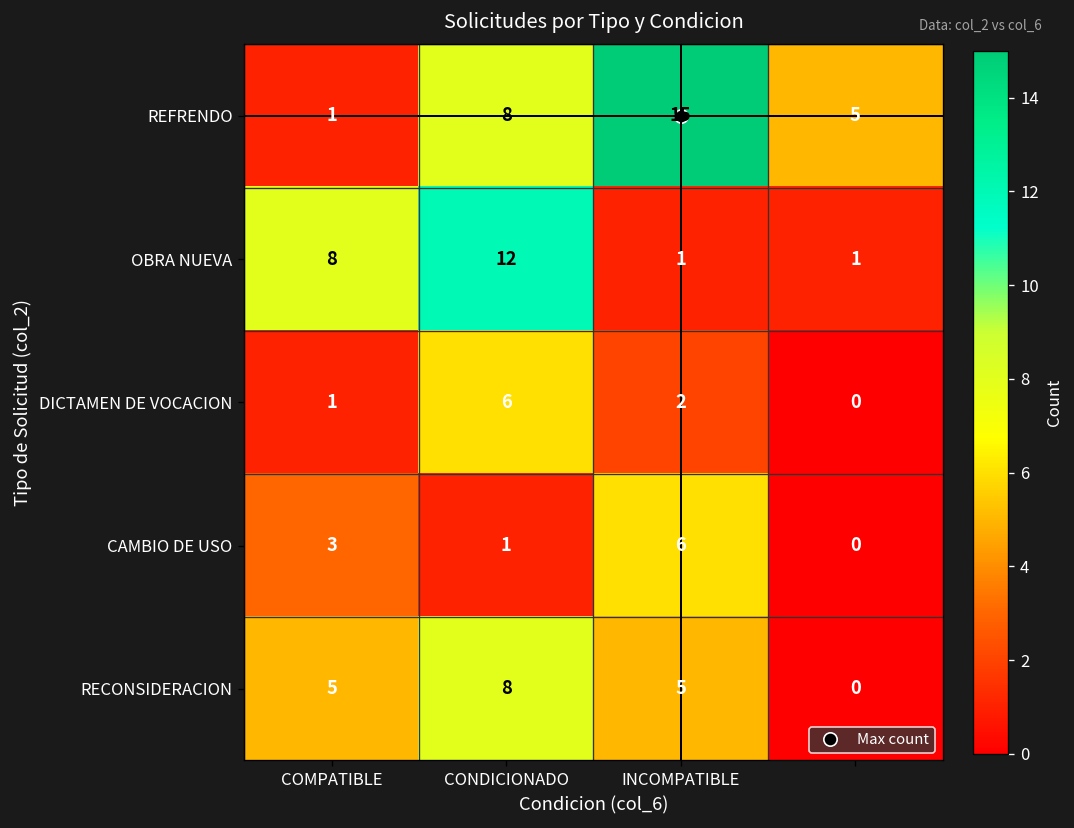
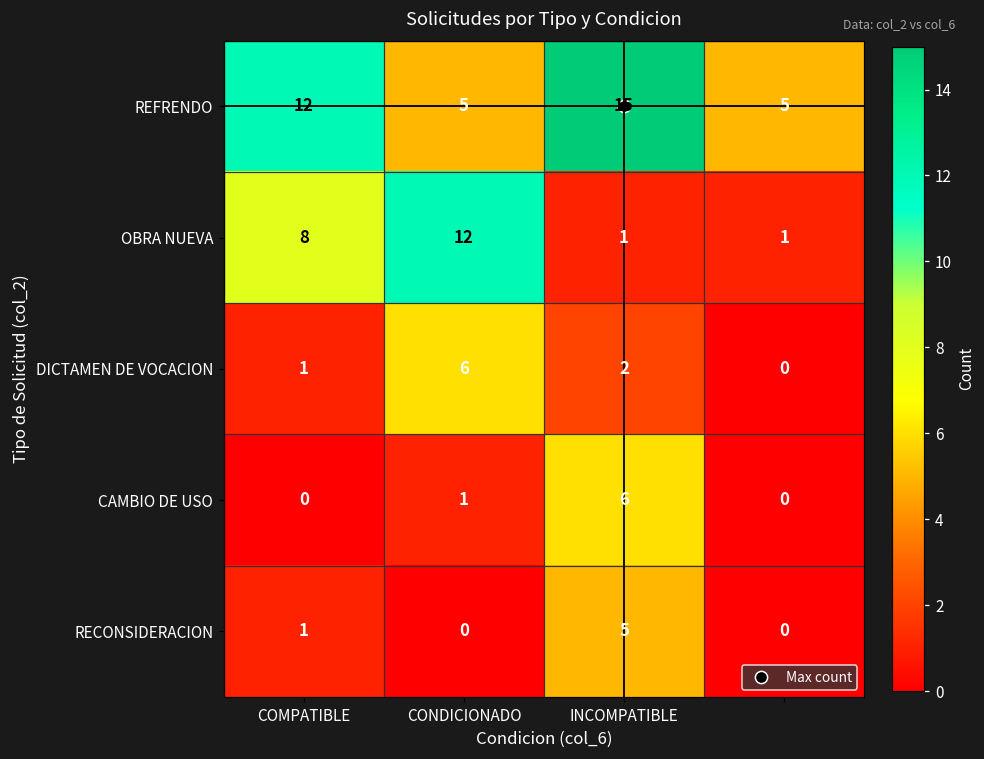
REFRENDO, COMPATIBLE: 1 -> 12
REFRENDO, CONDICIONADO: 8 -> 5
CAMBIO DE USO, COMPATIBLE: 3 -> 0
RECONSIDERACION, COMPATIBLE: 5 -> 1
RECONSIDERACION, CONDICIONADO: 8 -> 0
